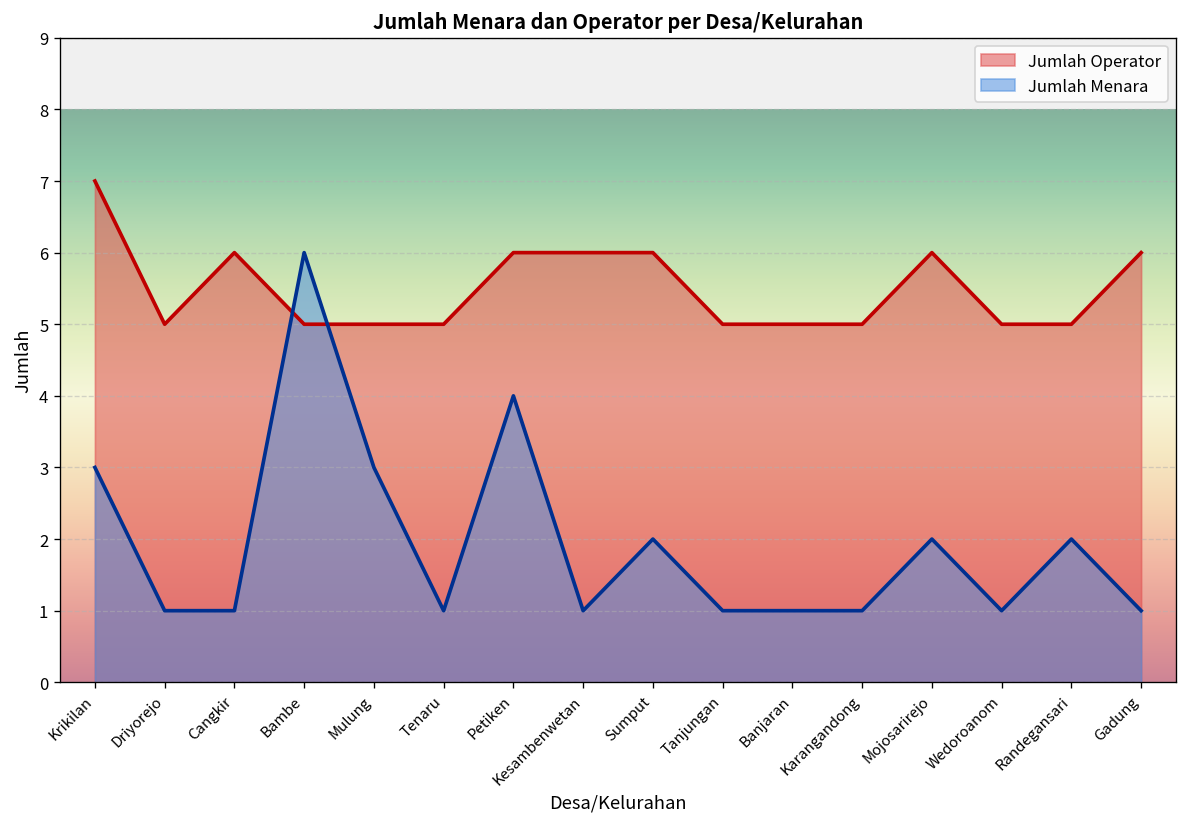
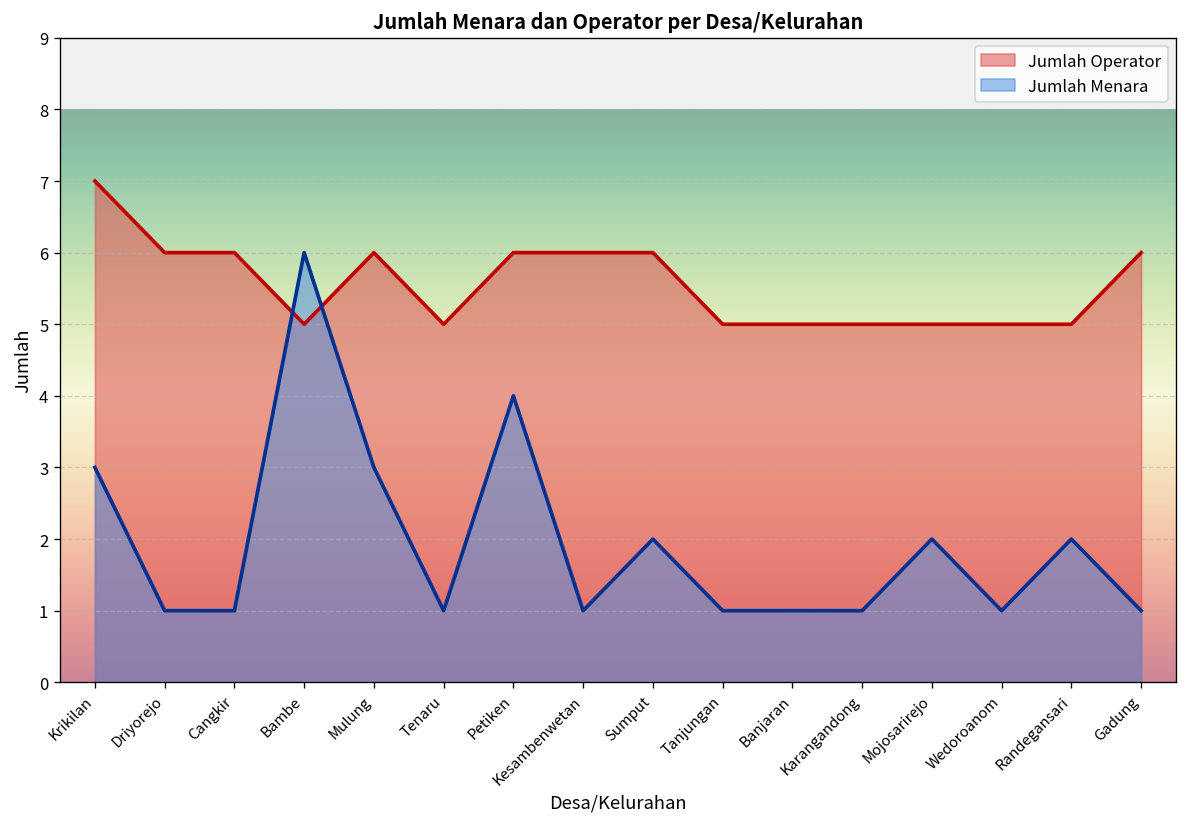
Jumlah Operator, Driyorejo: 5 -> 6
Jumlah Operator, Mulung: 5 -> 6
Jumlah Operator, Mojosarirejo: 6 -> 5
